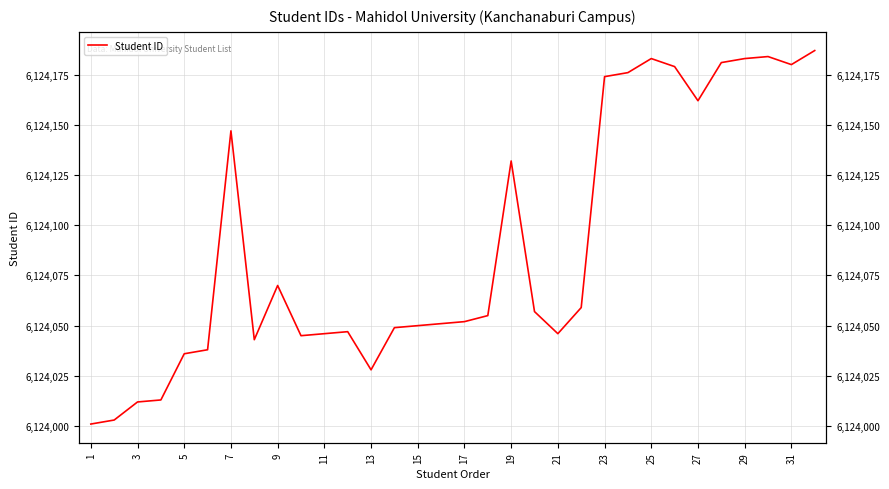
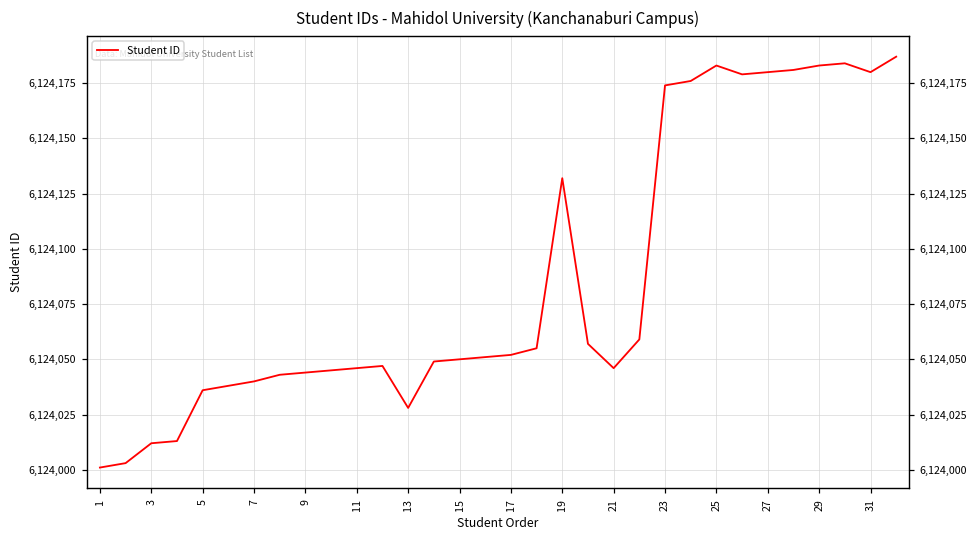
7: 6,124,147 -> 6,124,040
9: 6,124,070 -> 6,124,044
27: 6,124,162 -> 6,124,180
